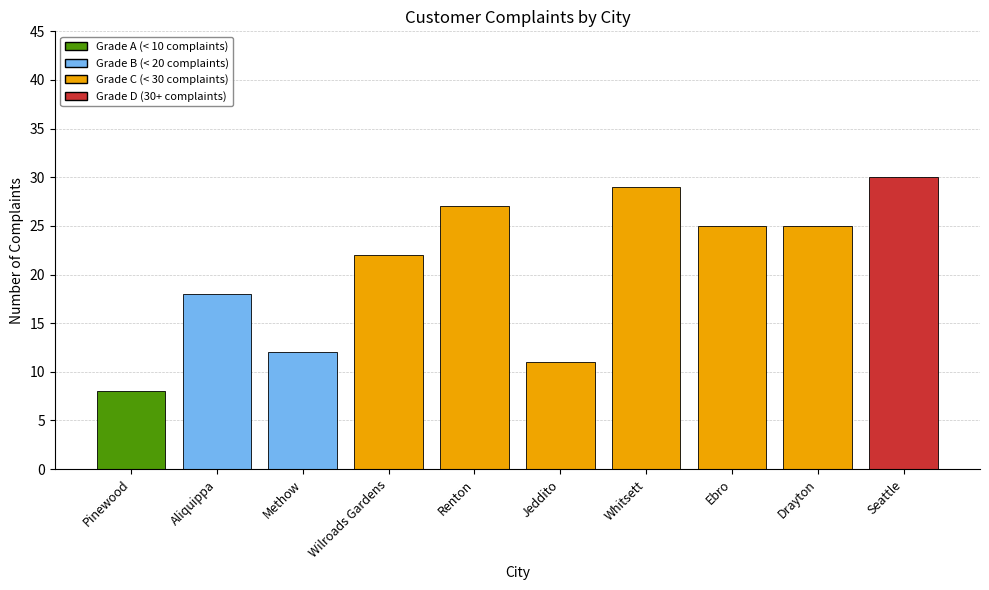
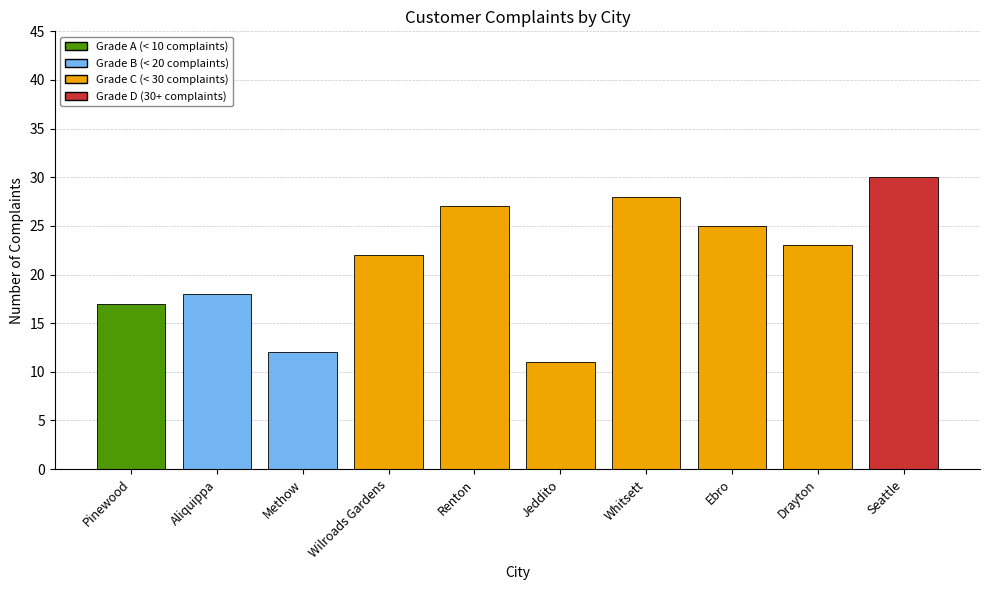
Pinewood: 8 -> 17
Whitsett: 29 -> 28
Drayton: 25 -> 23
